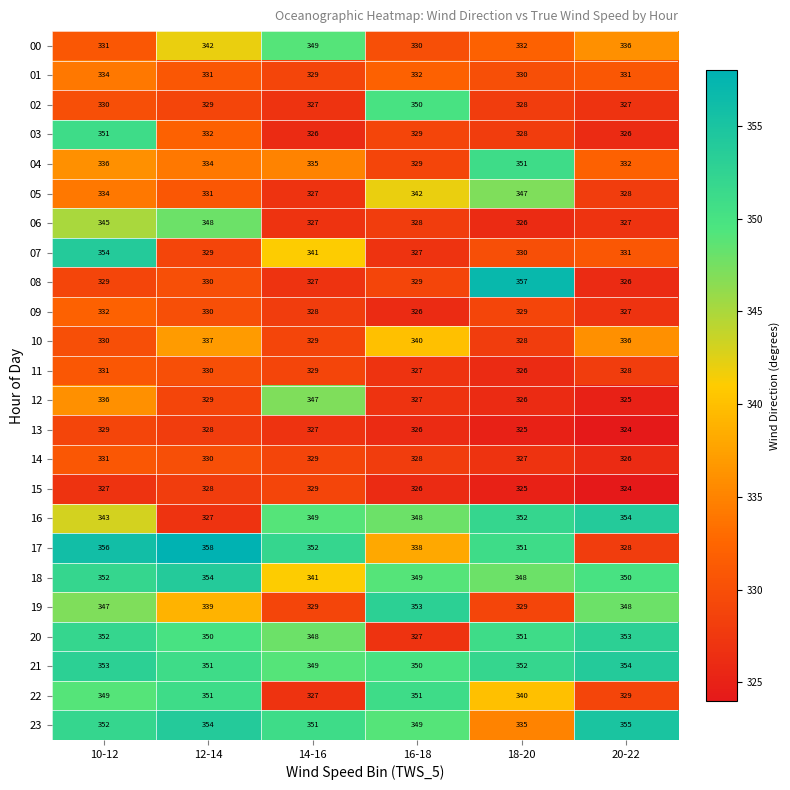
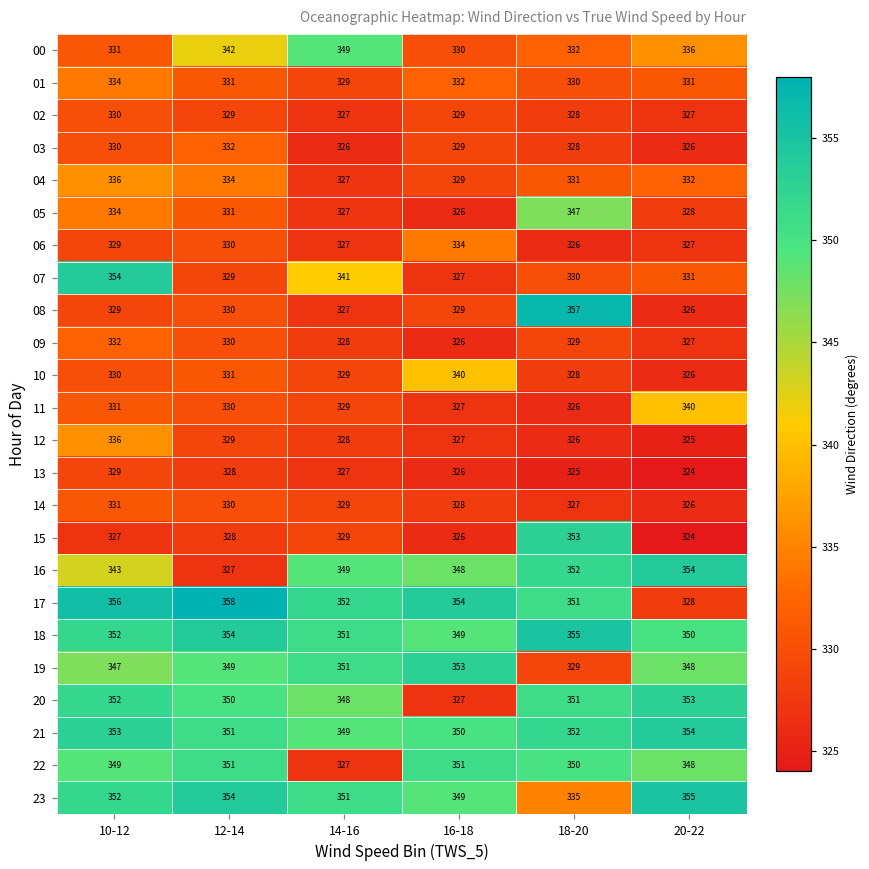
02, 16-18: 350 -> 329
03, 10-12: 351 -> 330
04, 14-16: 335 -> 327
04, 18-20: 351 -> 331
05, 16-18: 342 -> 326
06, 10-12: 345 -> 329
06, 12-14: 348 -> 330
06, 16-18: 328 -> 334
10, 12-14: 337 -> 331
10, 20-22: 336 -> 326
11, 20-22: 328 -> 340
12, 14-16: 347 -> 328
15, 18-20: 325 -> 353
17, 16-18: 338 -> 354
18, 14-16: 341 -> 351
18, 18-20: 348 -> 355
19, 12-14: 339 -> 349
19, 14-16: 329 -> 351
22, 18-20: 340 -> 350
22, 20-22: 329 -> 348
